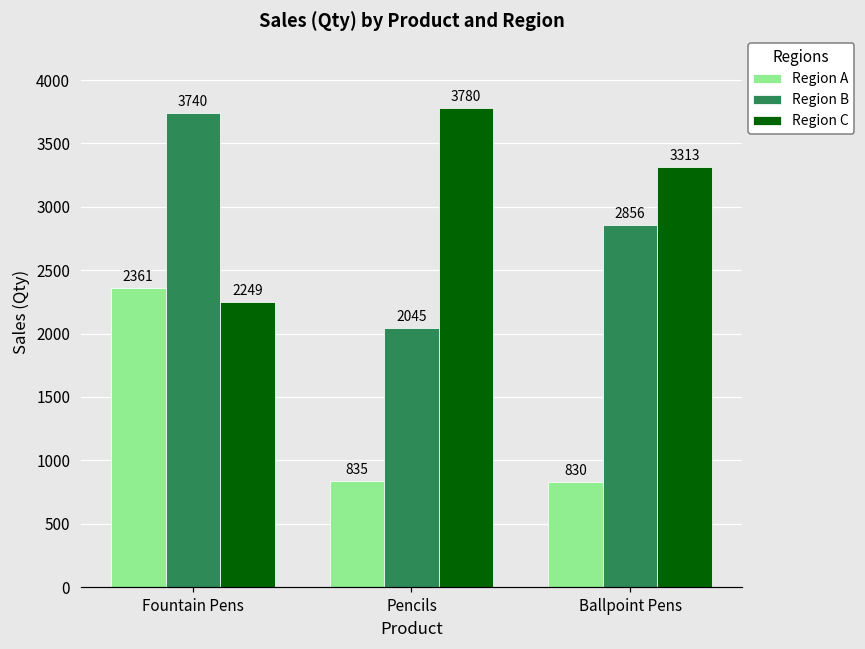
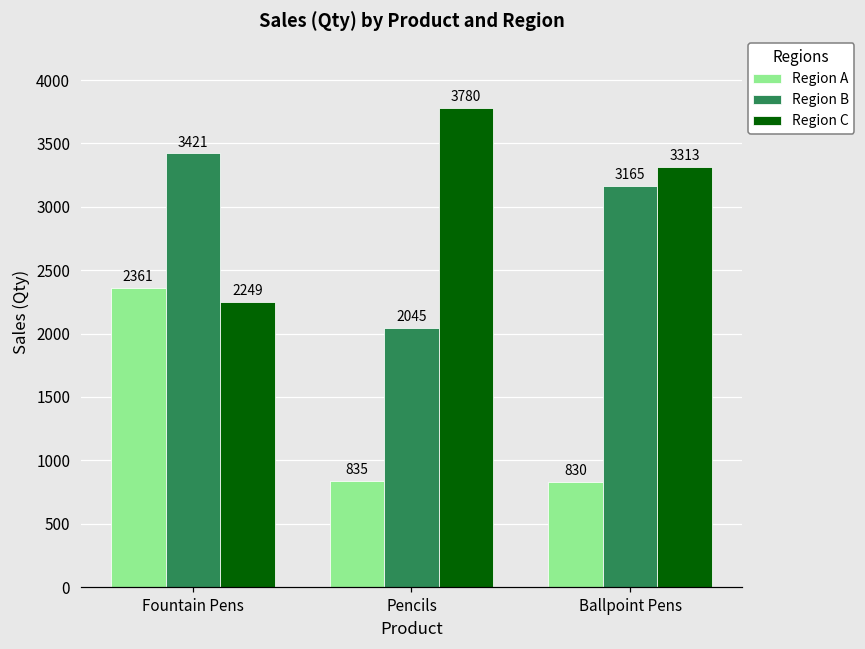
Region B, Fountain Pens: 3740 -> 3421
Region B, Ballpoint Pens: 2856 -> 3165
